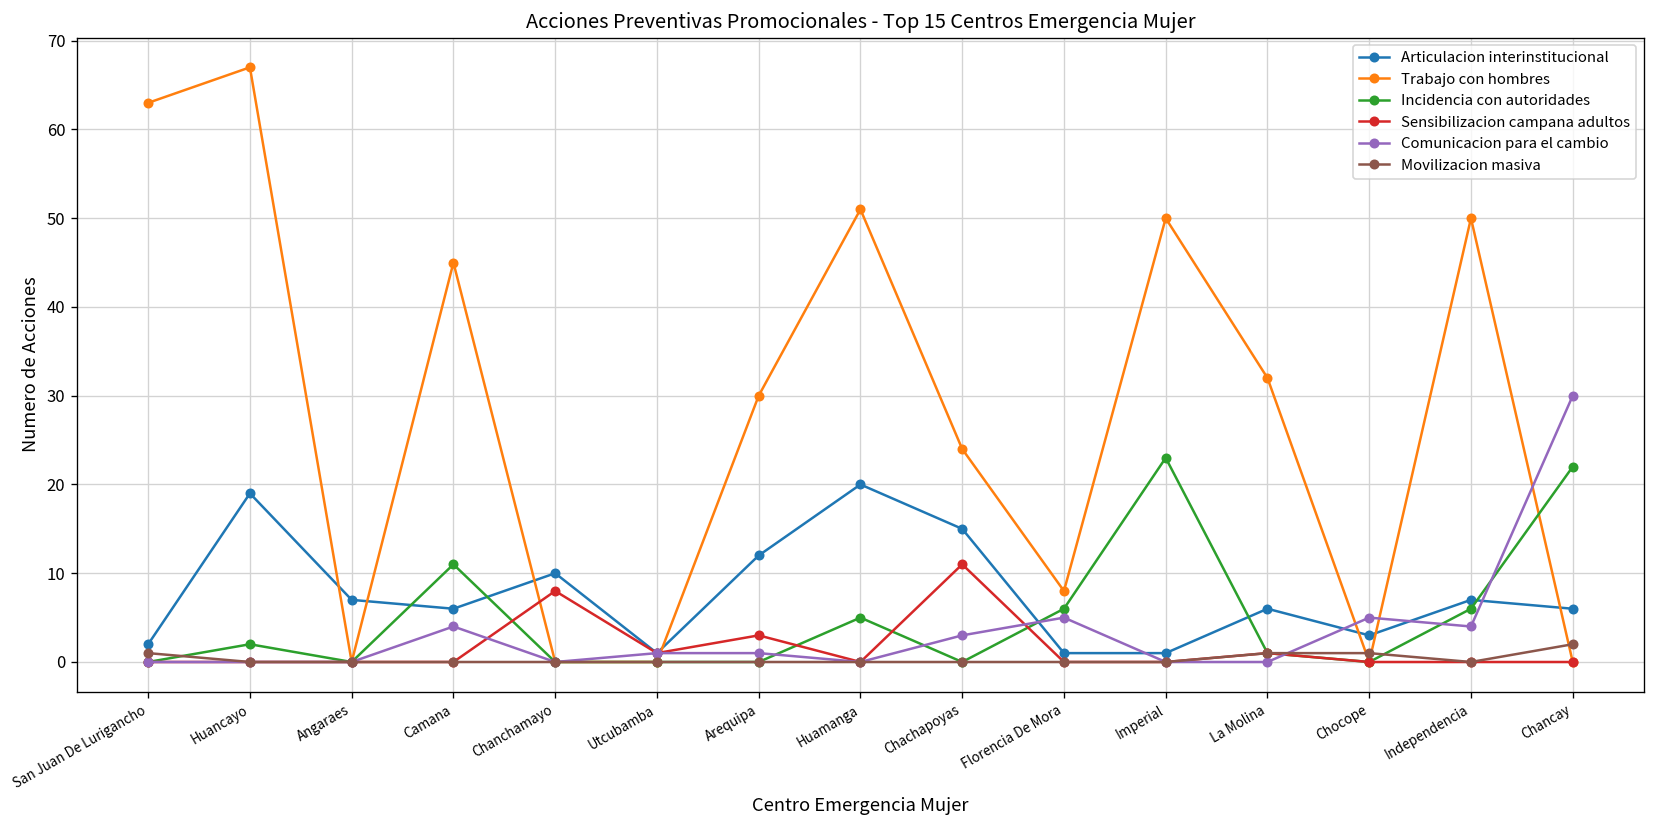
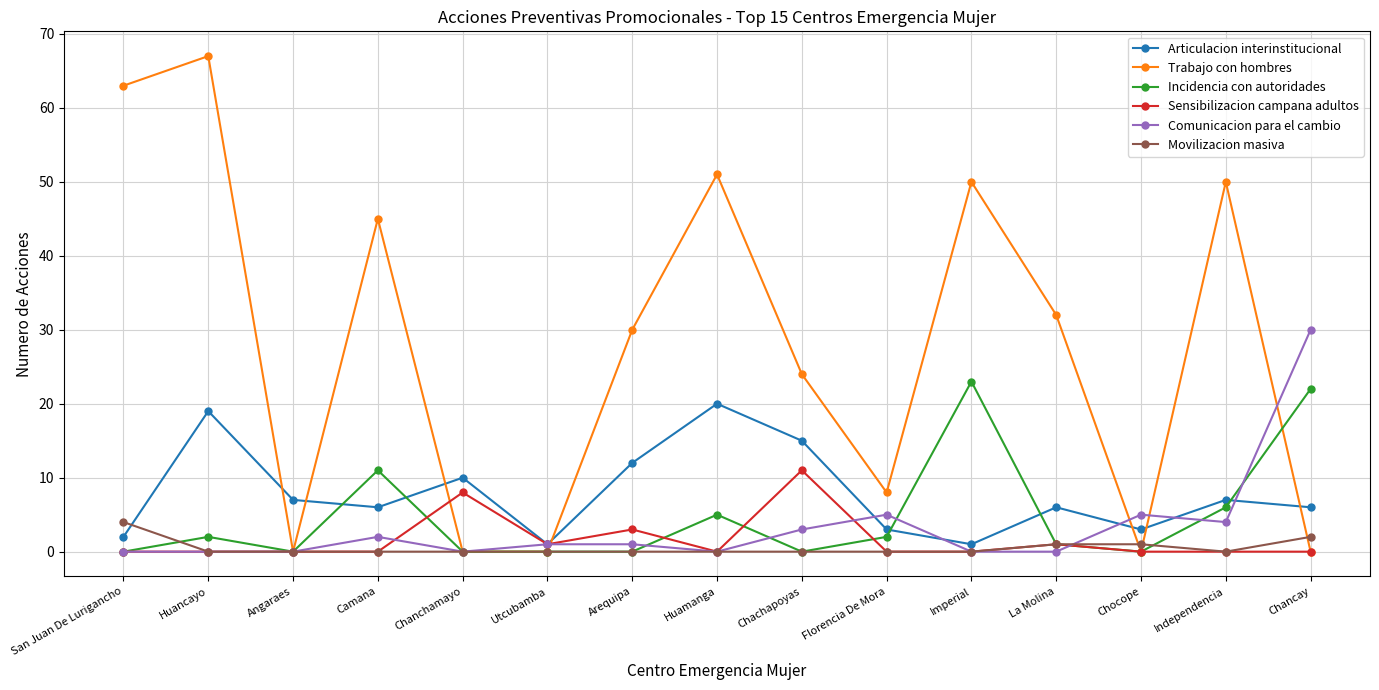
Movilizacion masiva, San Juan De Lurigancho: 1 -> 4
Comunicacion para el cambio, Camana: 4 -> 2
Articulacion interinstitucional, Florencia De Mora: 1 -> 3
Incidencia con autoridades, Florencia De Mora: 6 -> 2
